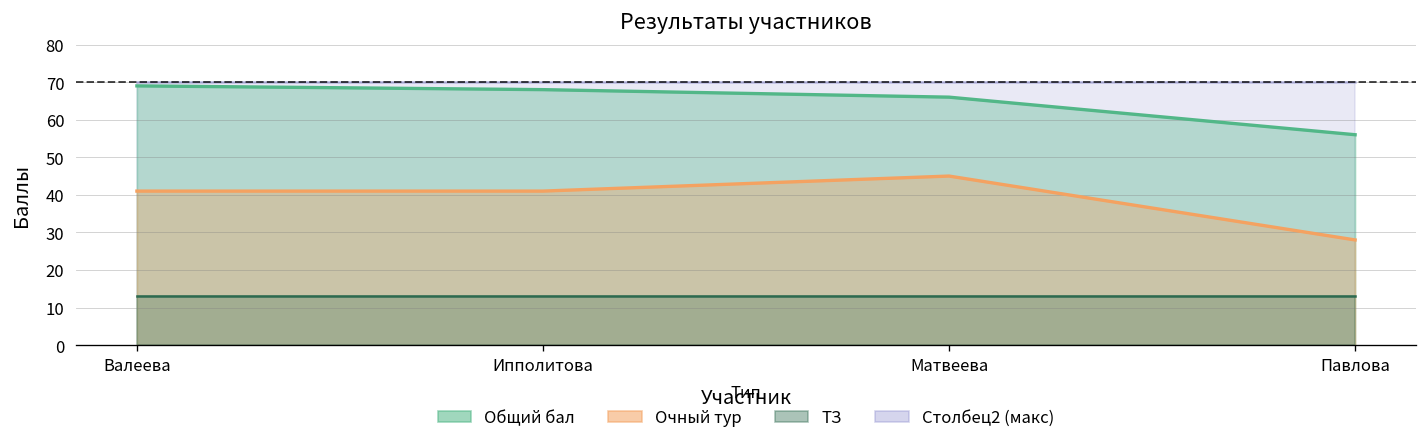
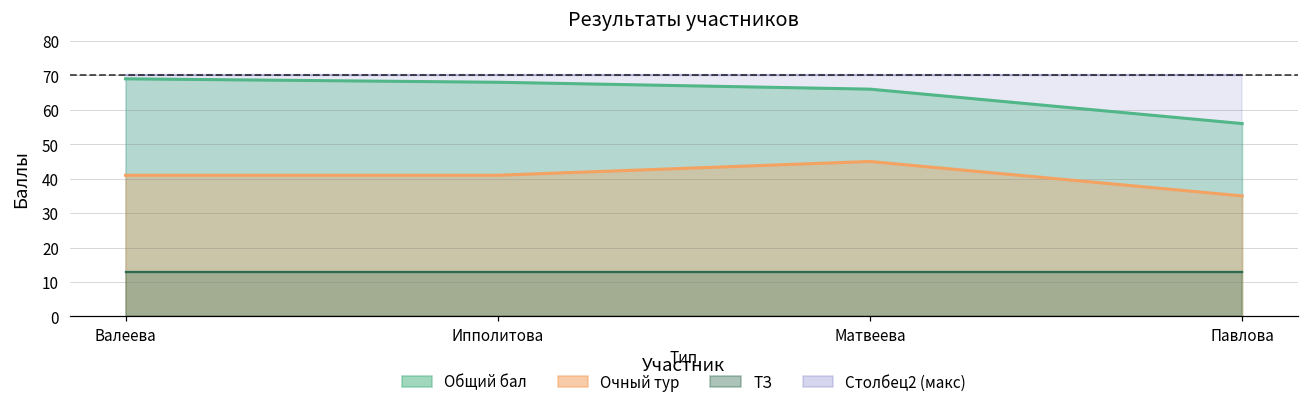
Очный тур, Павлова: 28 -> 35
